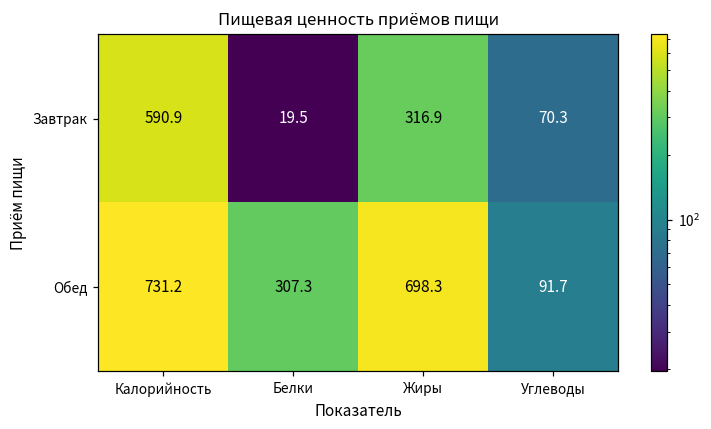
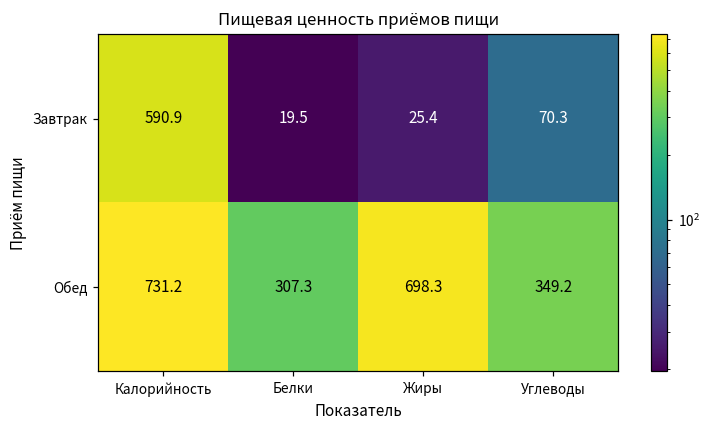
Завтрак, Жиры: 316.9 -> 25.4
Обед, Углеводы: 91.7 -> 349.2
